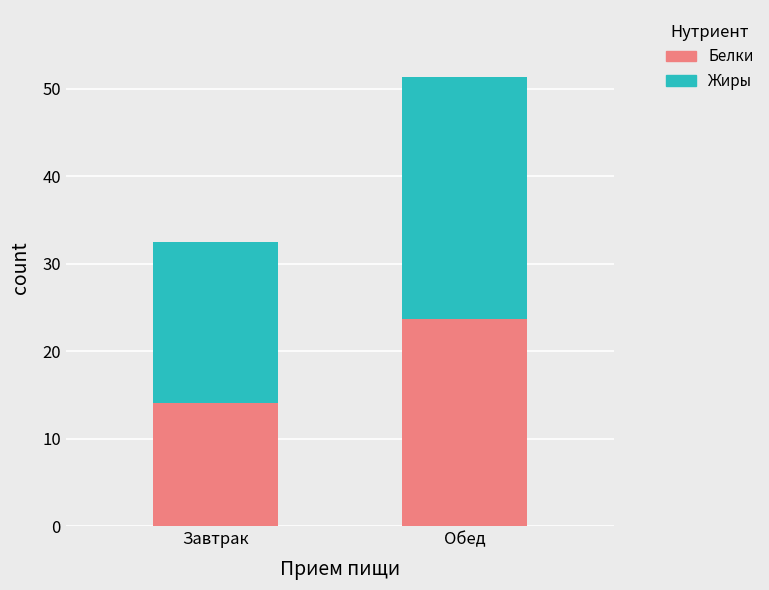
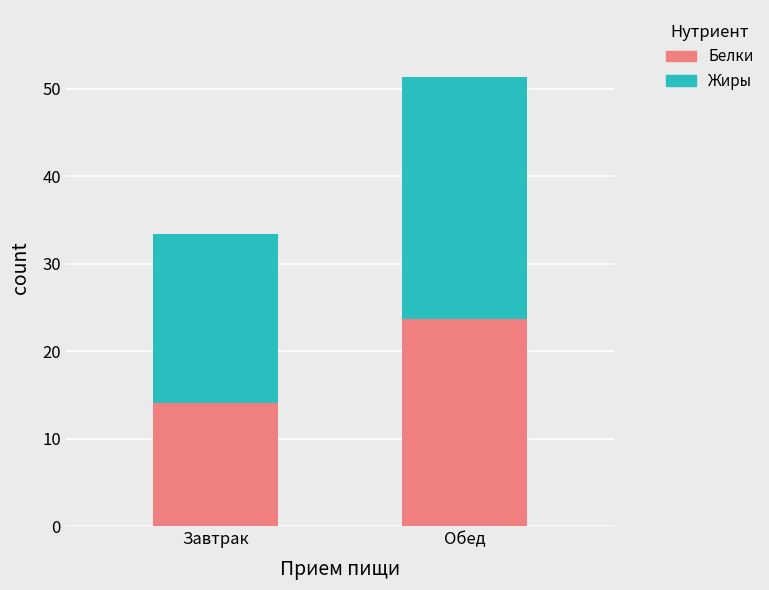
Жиры, Завтрак: 18 -> 19
